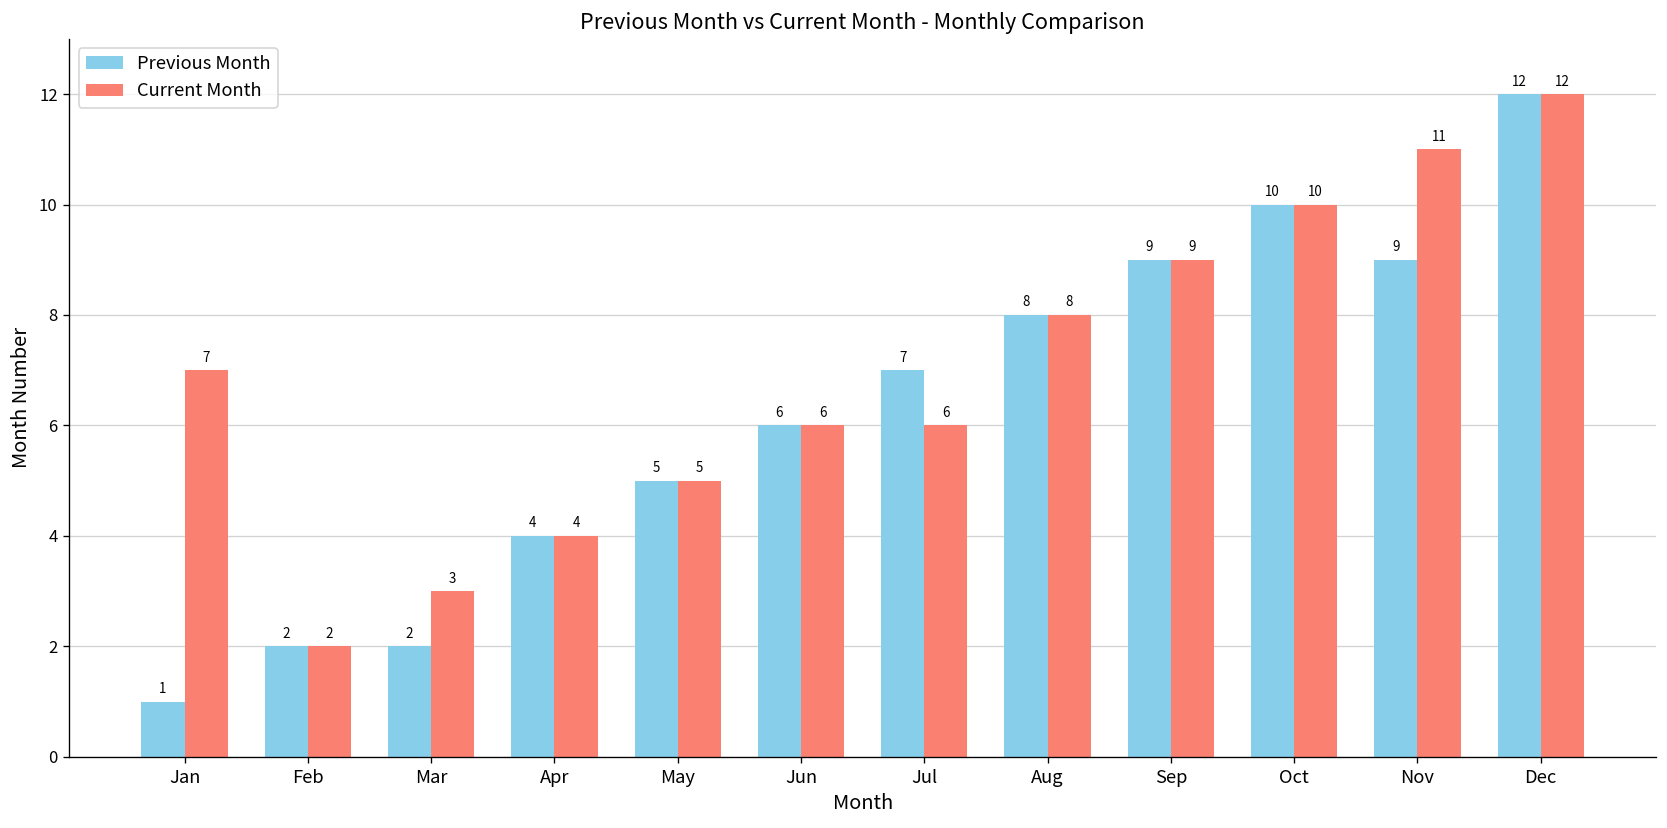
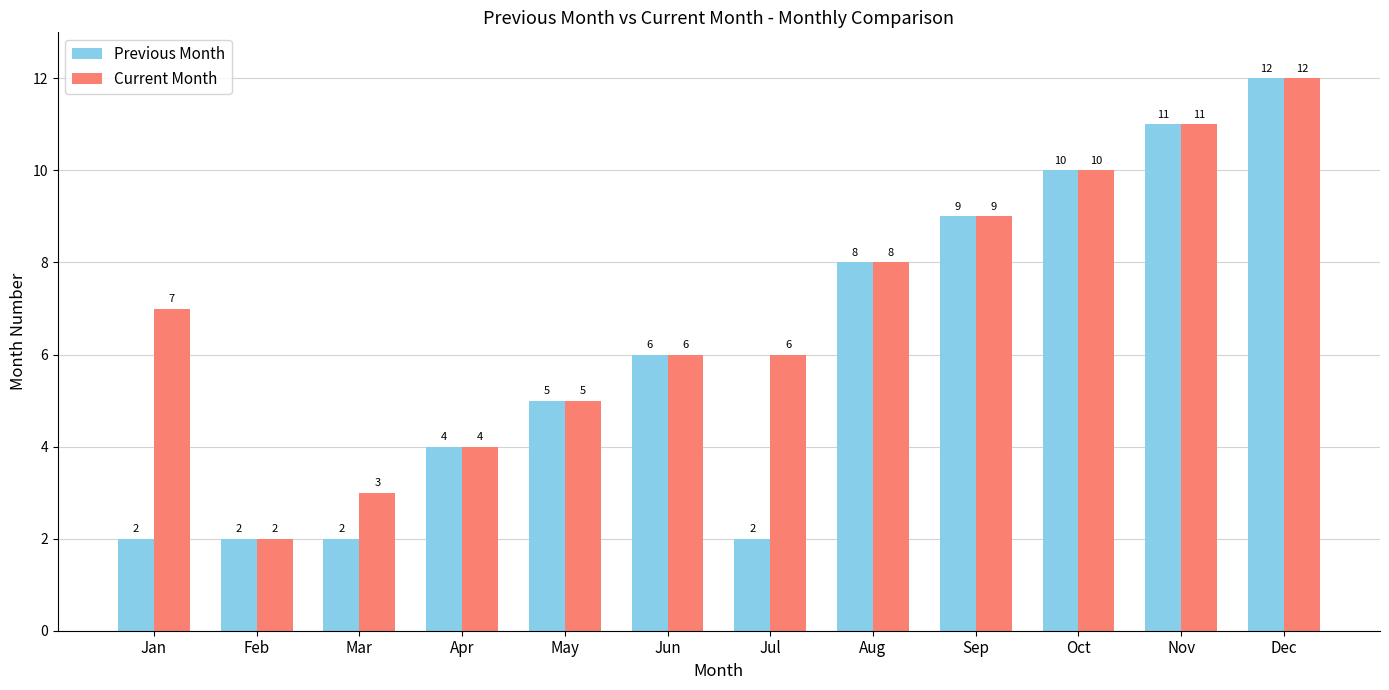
Previous Month, Jan: 1 -> 2
Previous Month, Jul: 7 -> 2
Previous Month, Nov: 9 -> 11
